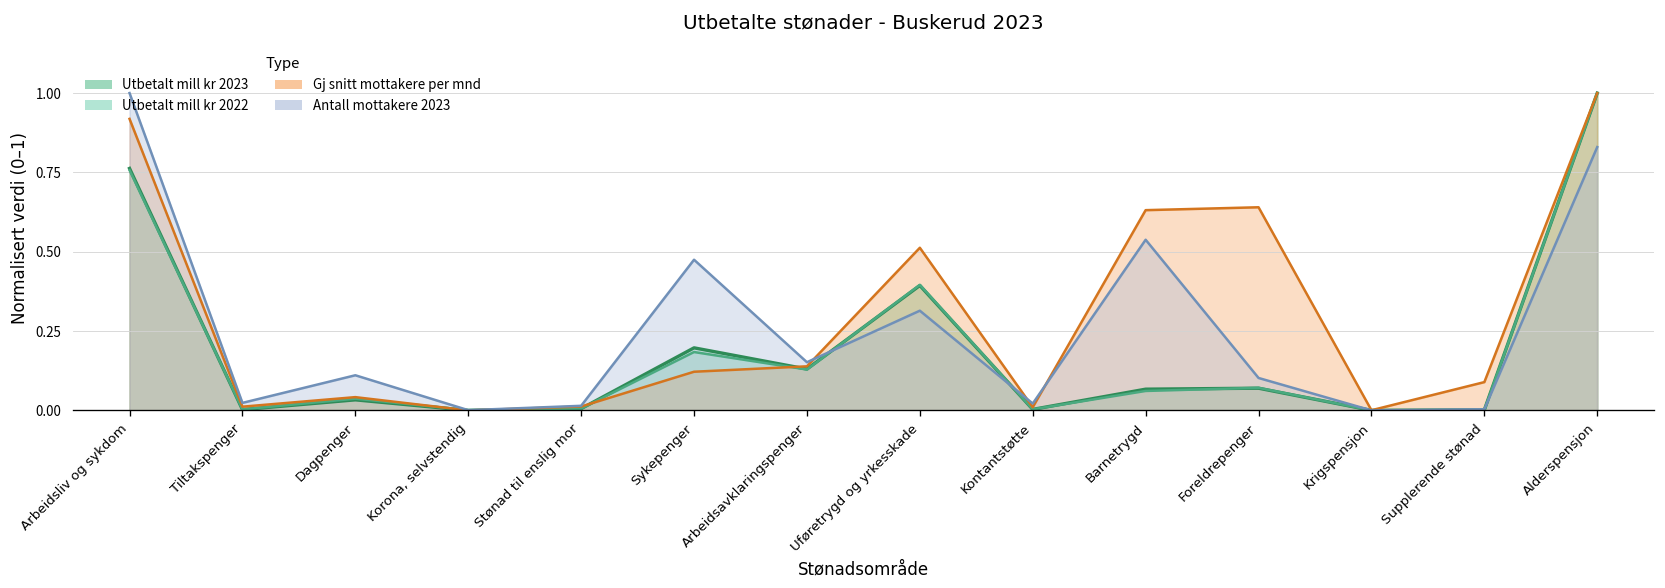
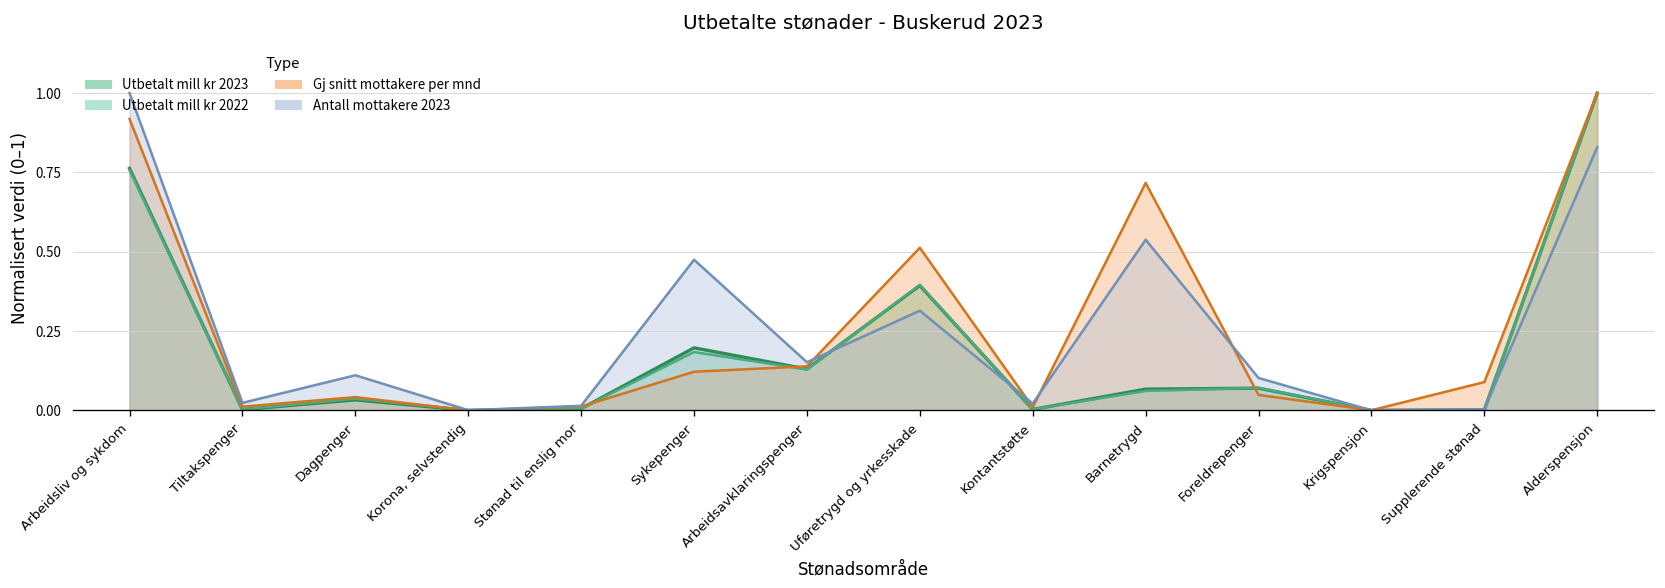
Gj snitt mottakere per mnd, Barnetrygd: 0.63 -> 0.72
Gj snitt mottakere per mnd, Foreldrepenger: 0.64 -> 0.05
